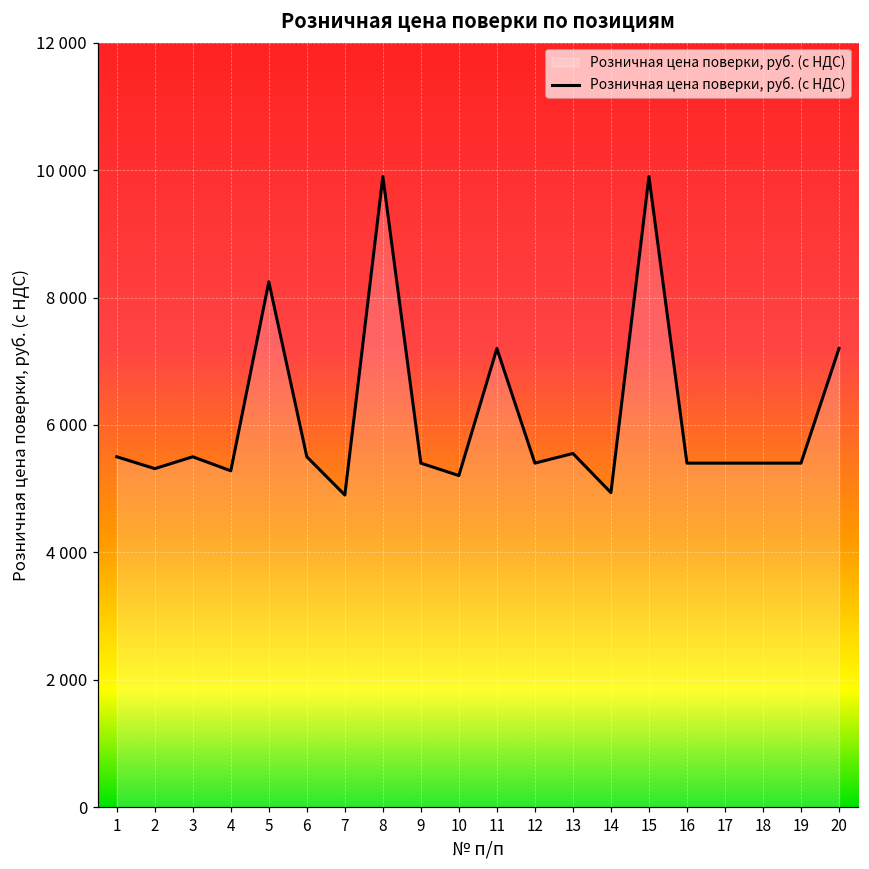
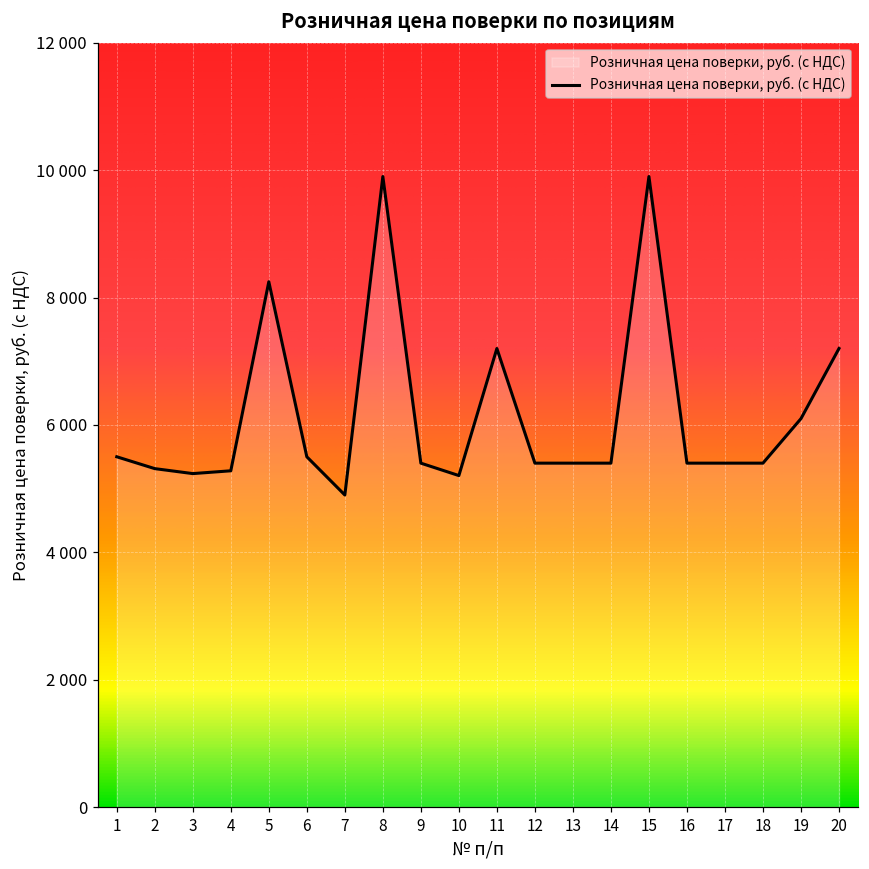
3: 5500 -> 5200
13: 5600 -> 5400
14: 4900 -> 5400
19: 5400 -> 6100
